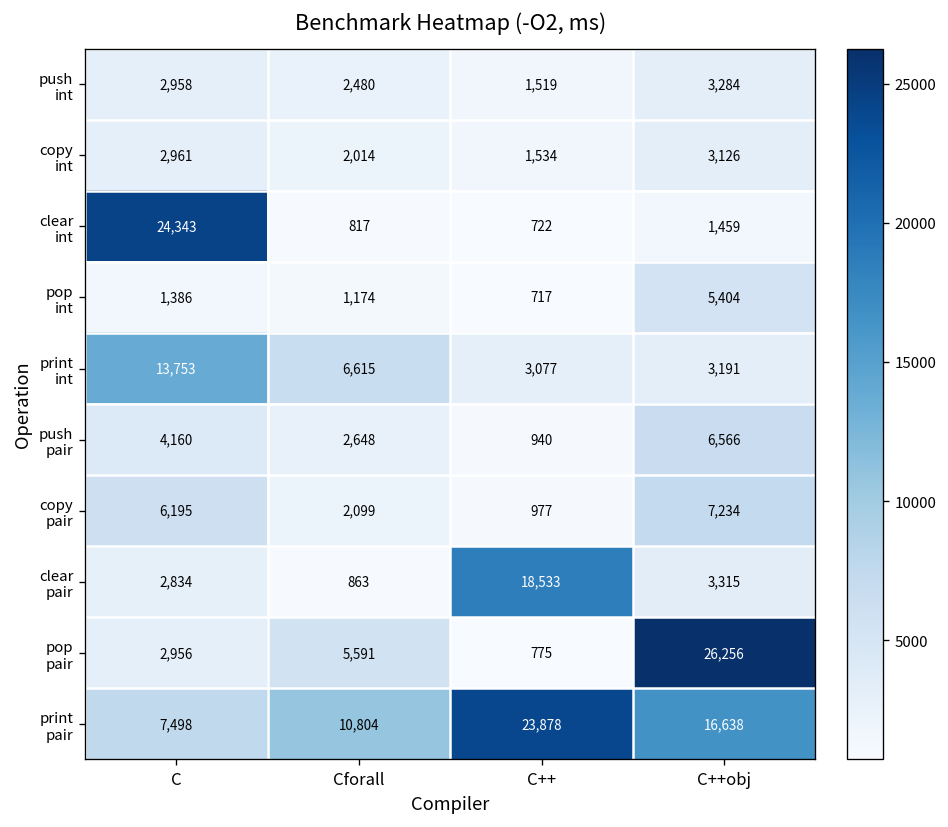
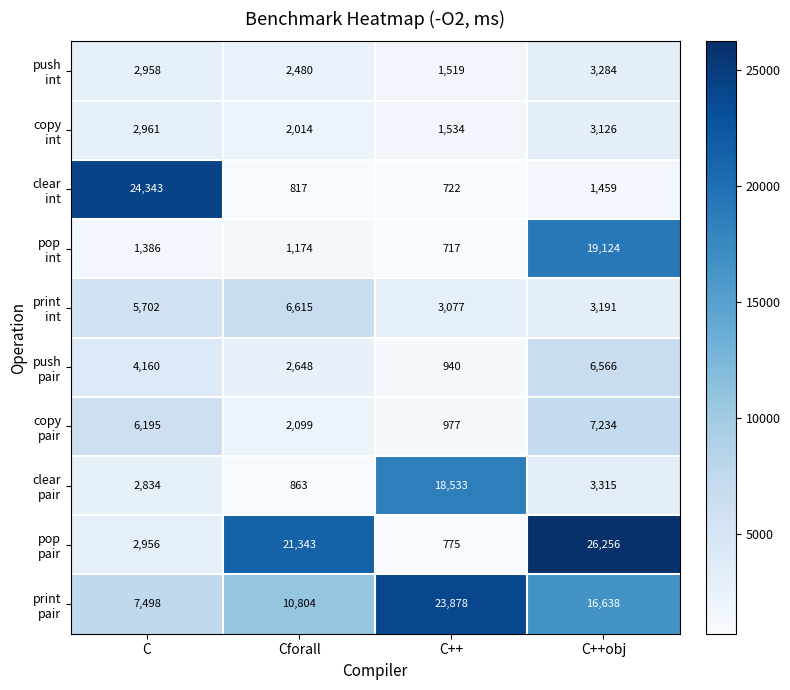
pop int, C++obj: 5,404 -> 19,124
print int, C: 13,753 -> 5,702
pop pair, Cforall: 5,591 -> 21,343
